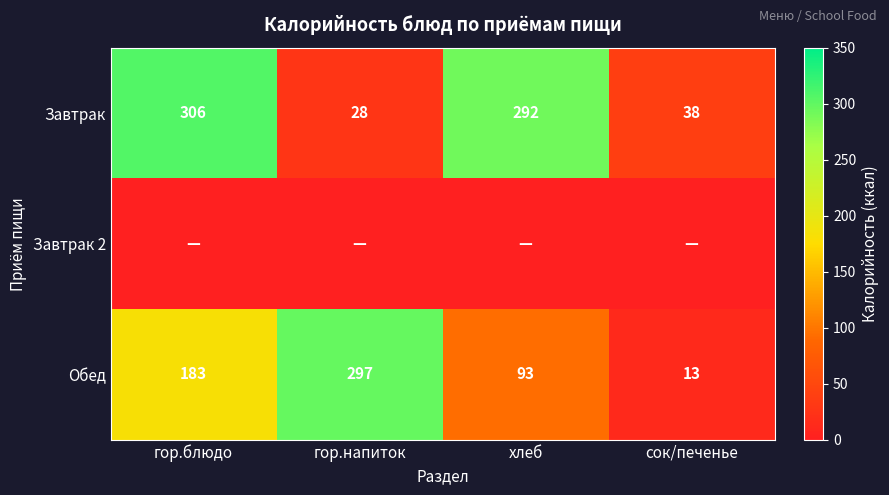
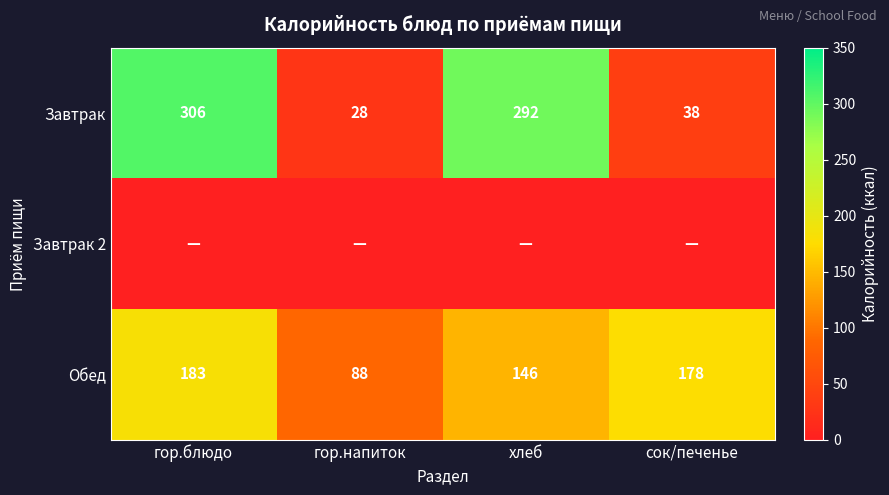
Обед, гор.напиток: 297 -> 88
Обед, хлеб: 93 -> 146
Обед, сок/печенье: 13 -> 178
